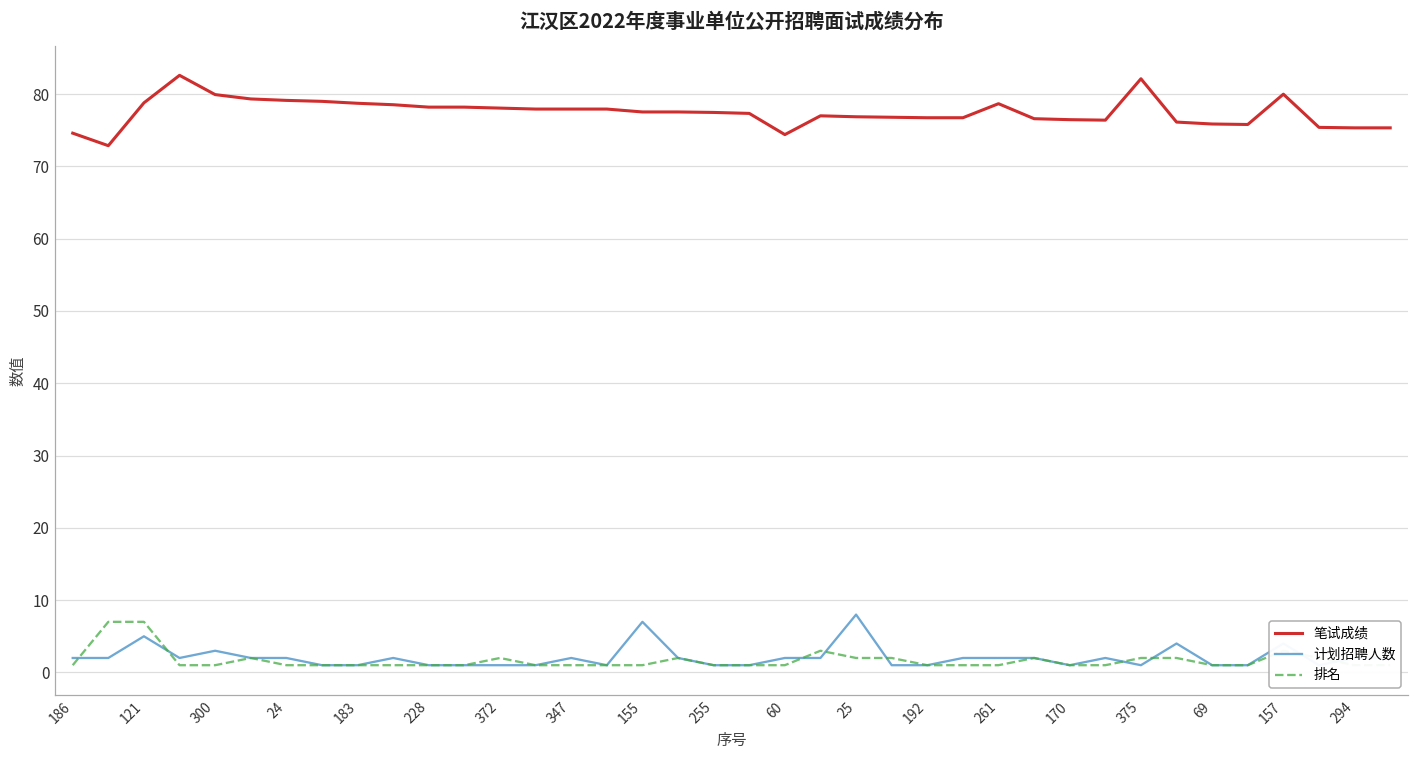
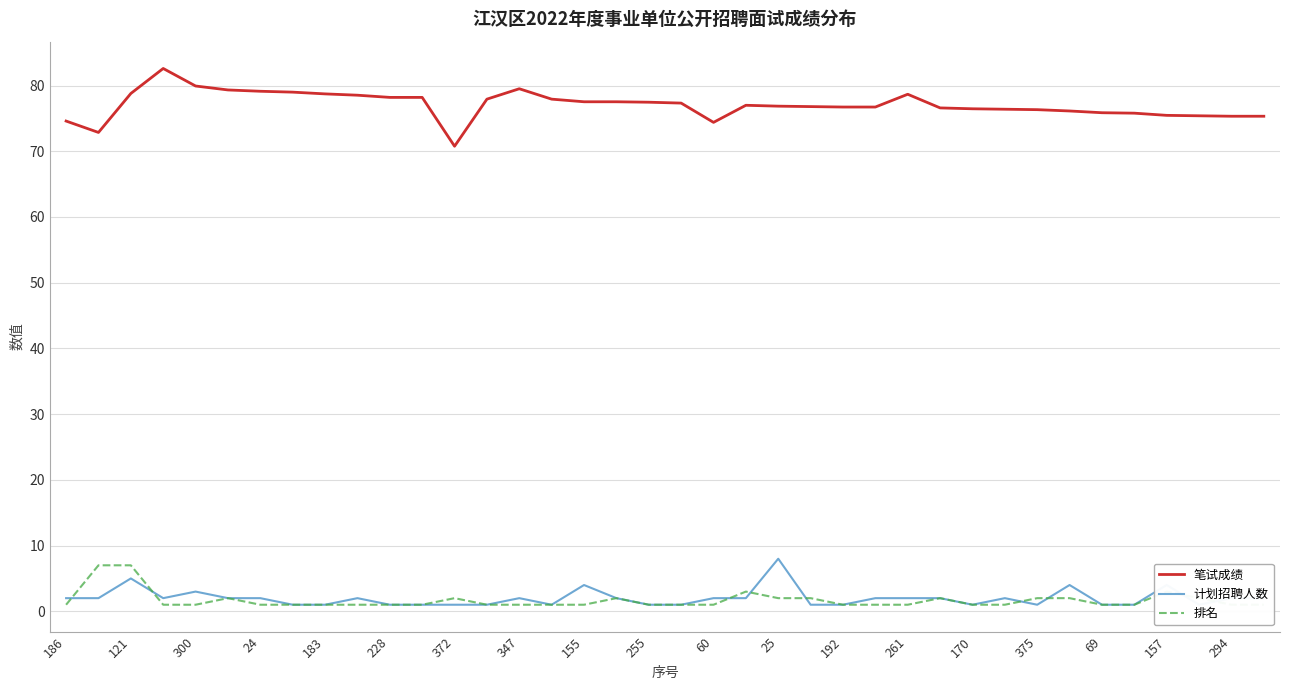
笔试成绩, 372: 78 -> 71
笔试成绩, 347: 78 -> 80
计划招聘人数, 155: 7 -> 4
笔试成绩, 375: 82 -> 76
笔试成绩, 157: 80 -> 75
